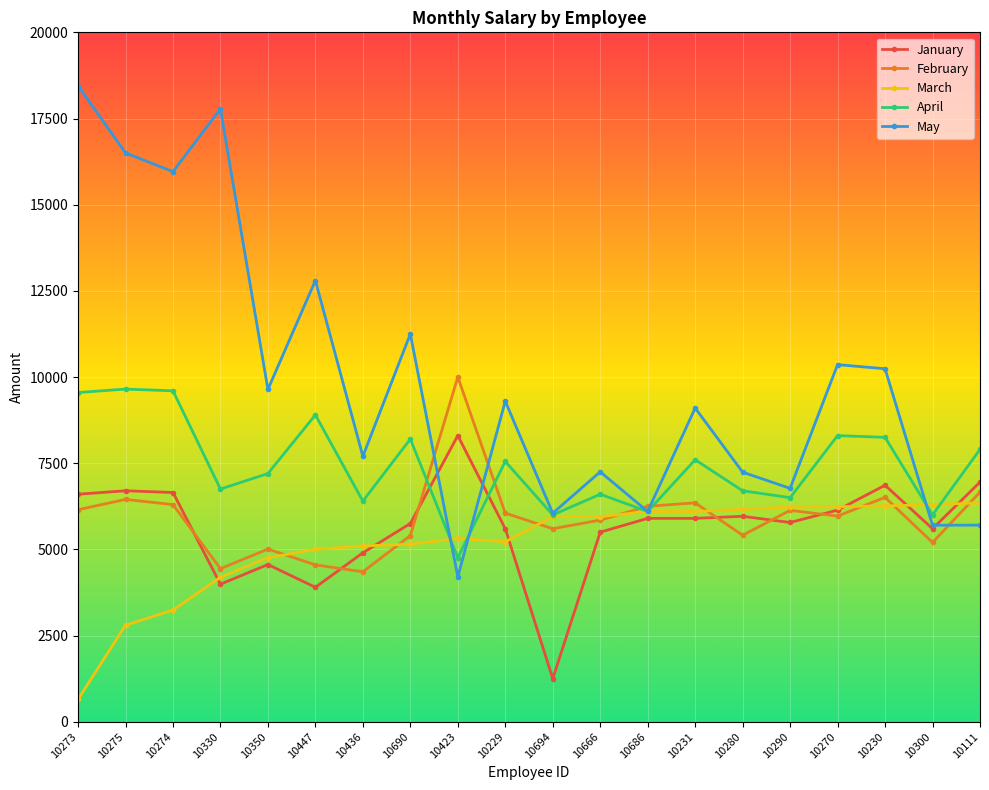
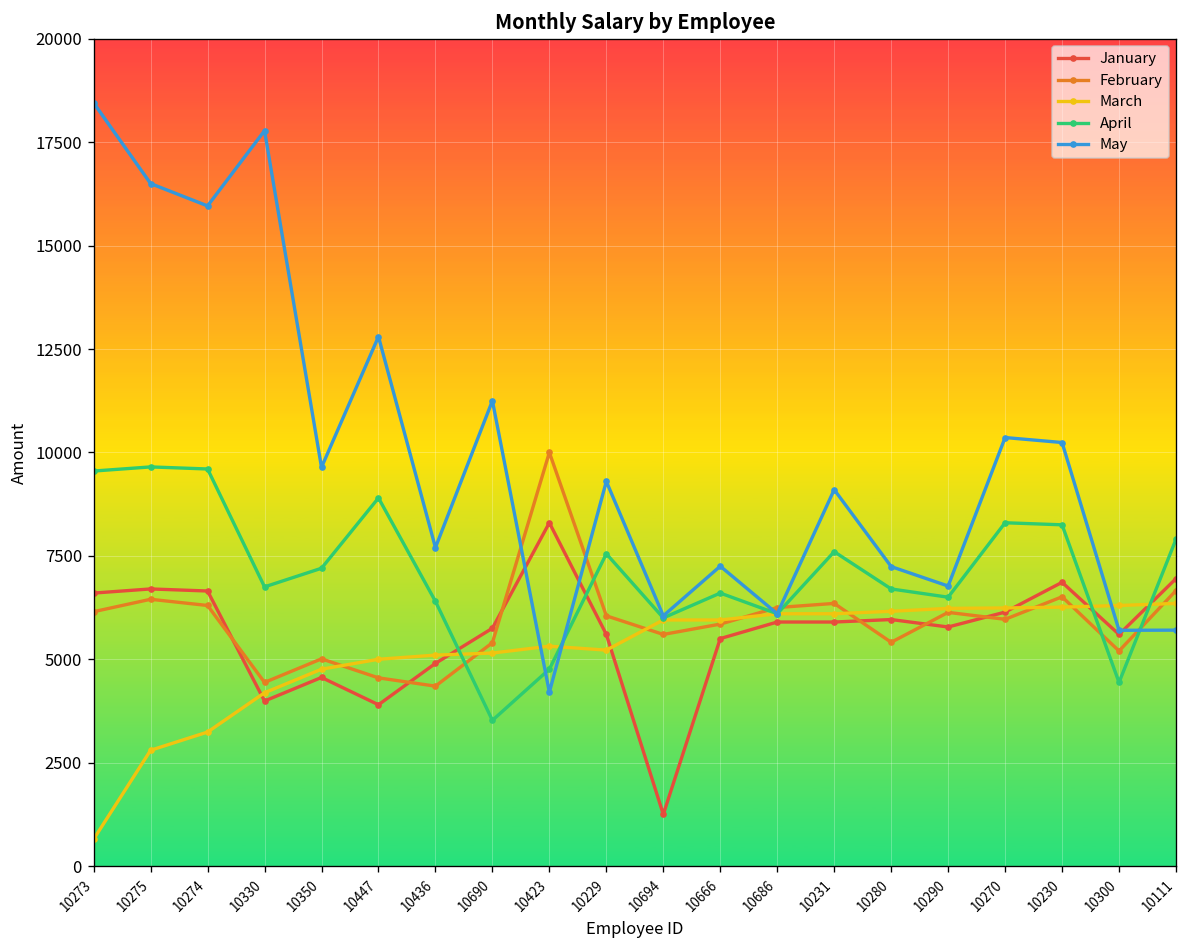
April, 10690: 8200 -> 3500
April, 10300: 6000 -> 4400
